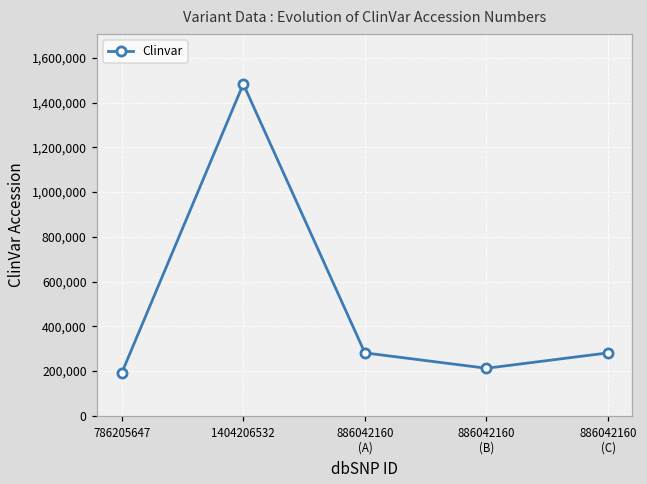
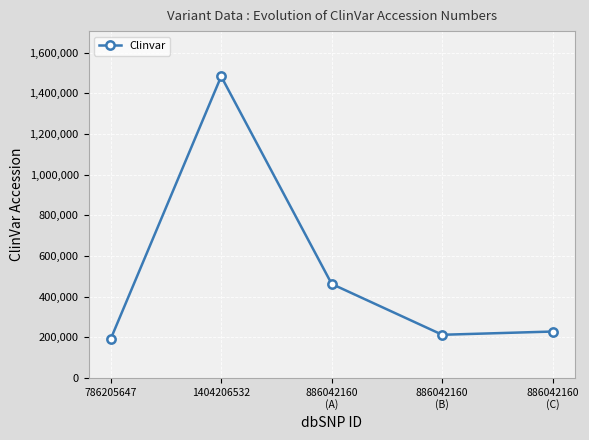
886042160 (A): 280,000 -> 460,000
886042160 (C): 280,000 -> 230,000
